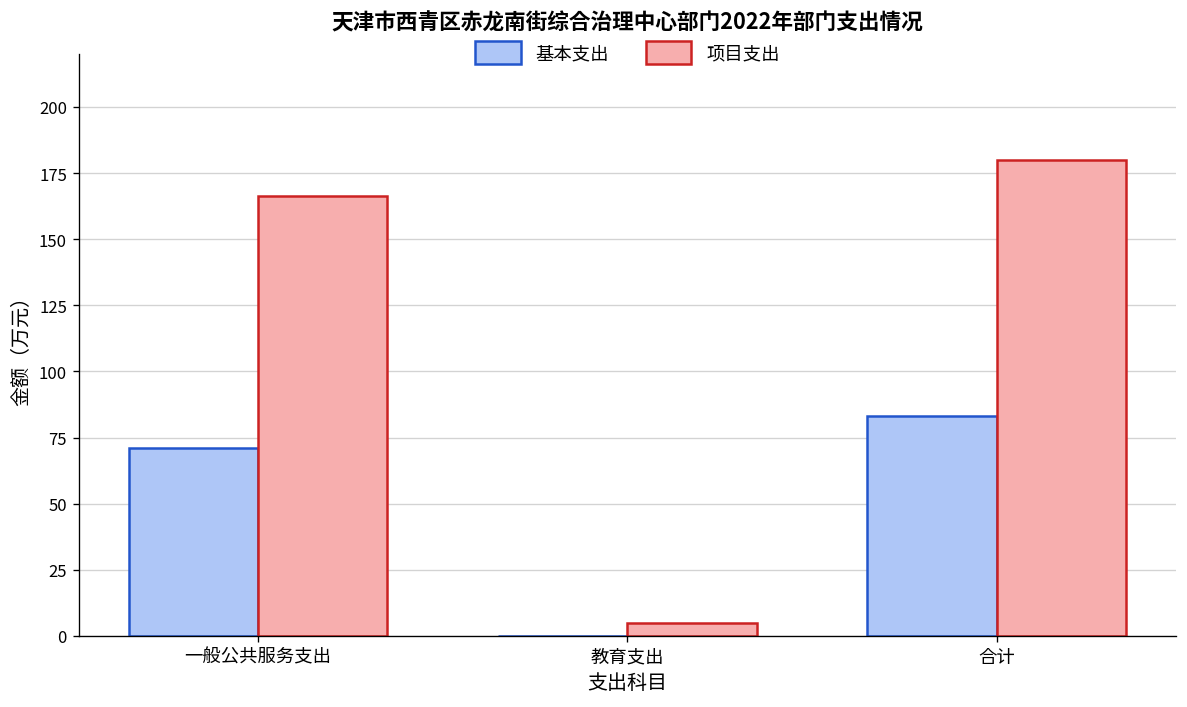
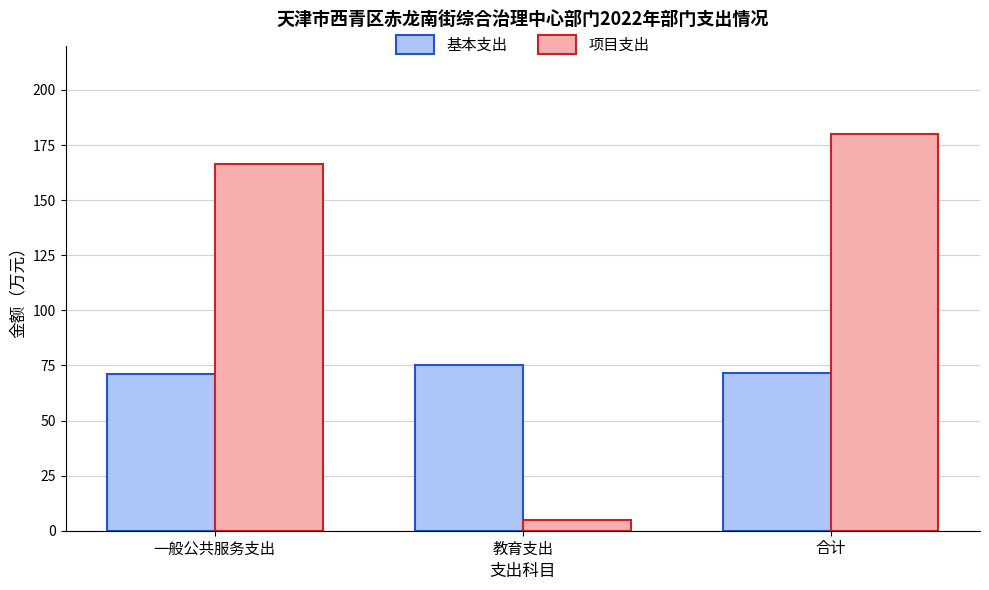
基本支出, 教育支出: 0 -> 75
基本支出, 合计: 83 -> 72
